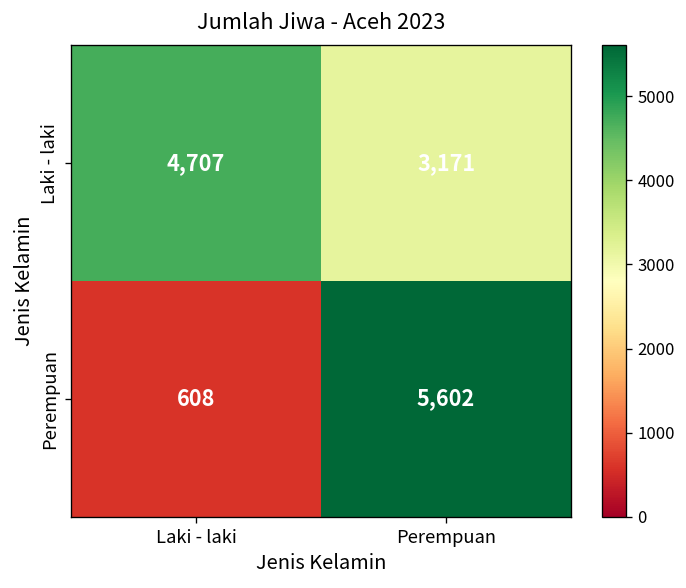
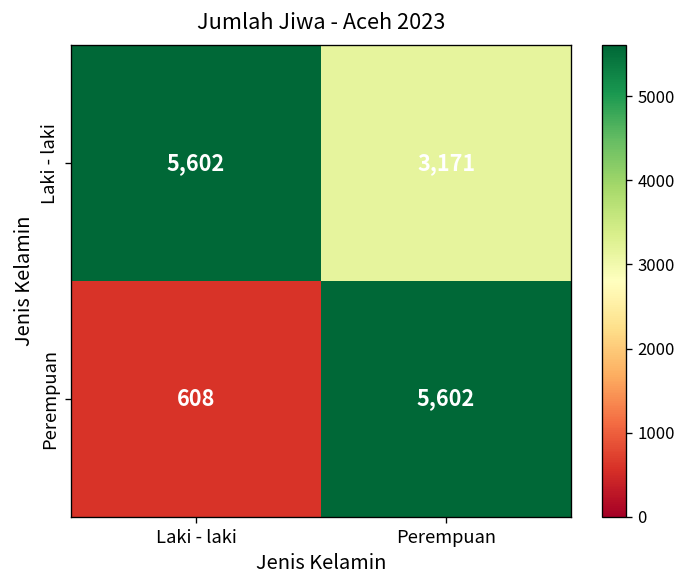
Laki - laki, Laki - laki: 4,707 -> 5,602
